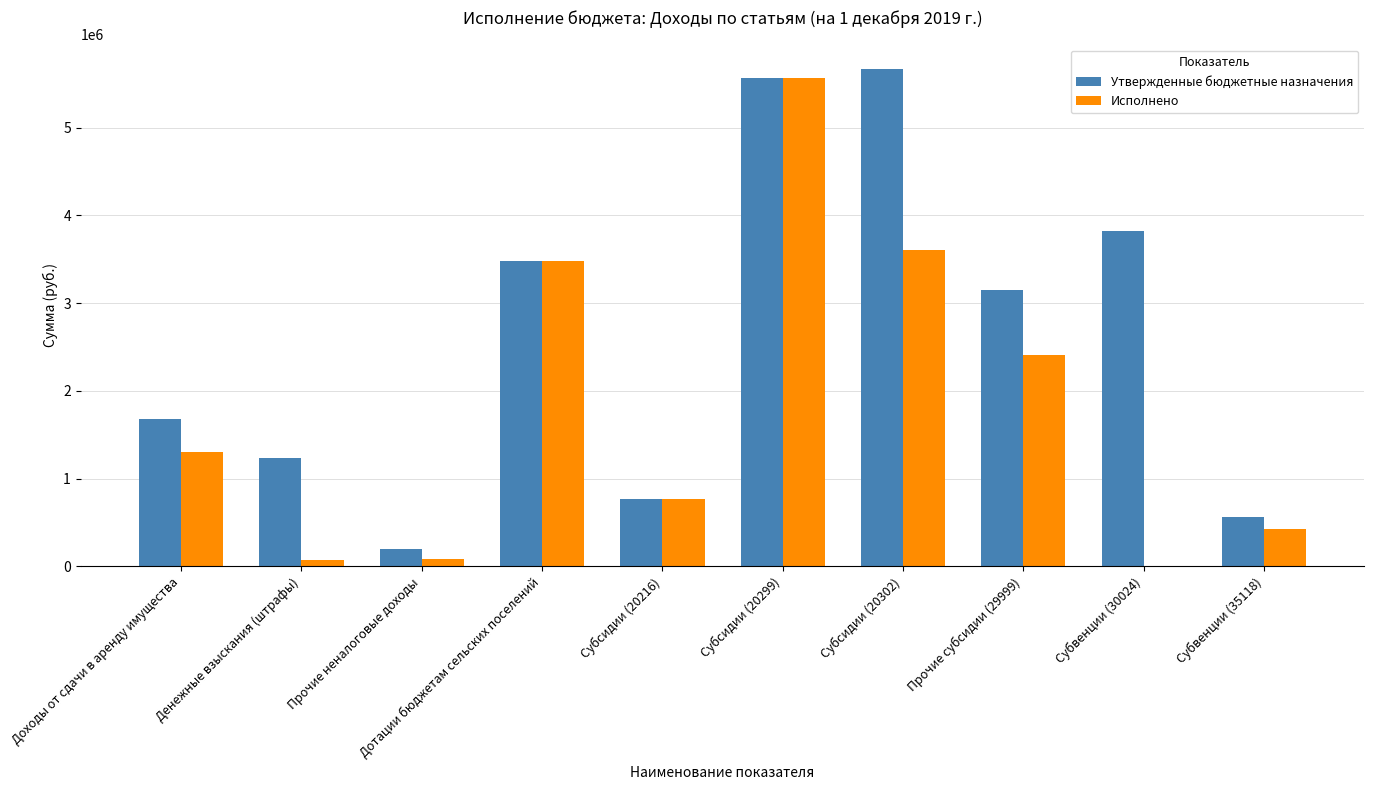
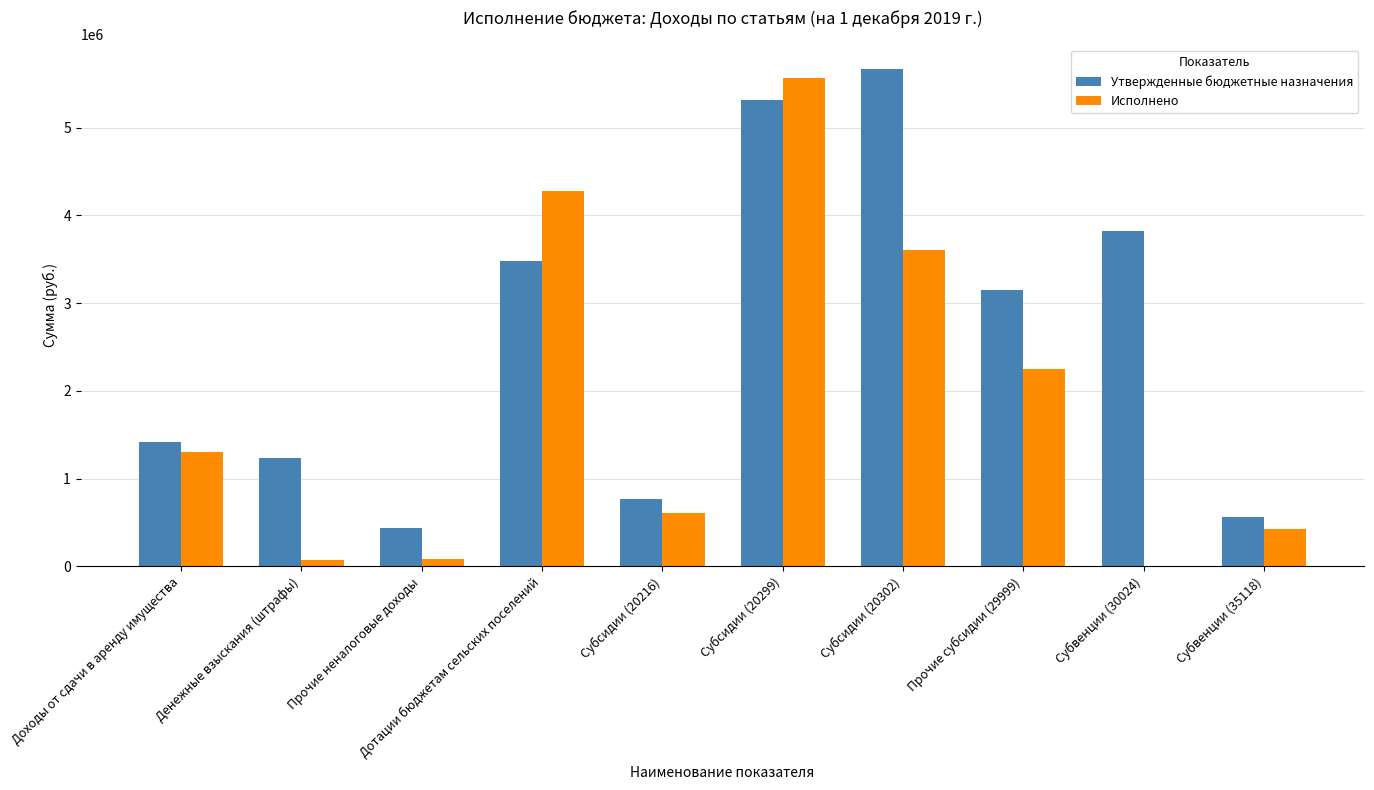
Утвержденные бюджетные назначения, Доходы от сдачи в аренду имущества: 1700000 -> 1400000
Утвержденные бюджетные назначения, Прочие неналоговые доходы: 200000 -> 400000
Исполнено, Дотации бюджетам сельских поселений: 3500000 -> 4300000
Исполнено, Субсидии (20216): 800000 -> 600000
Утвержденные бюджетные назначения, Субсидии (20299): 5600000 -> 5300000
Исполнено, Прочие субсидии (29999): 2400000 -> 2300000
